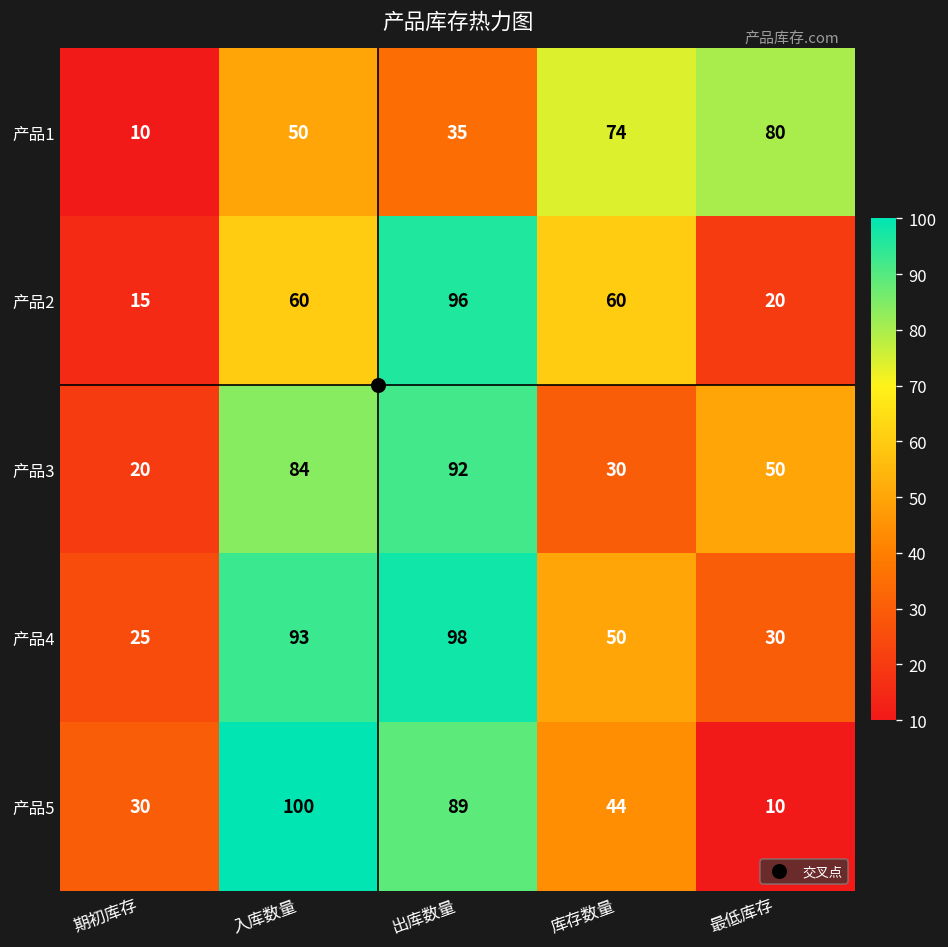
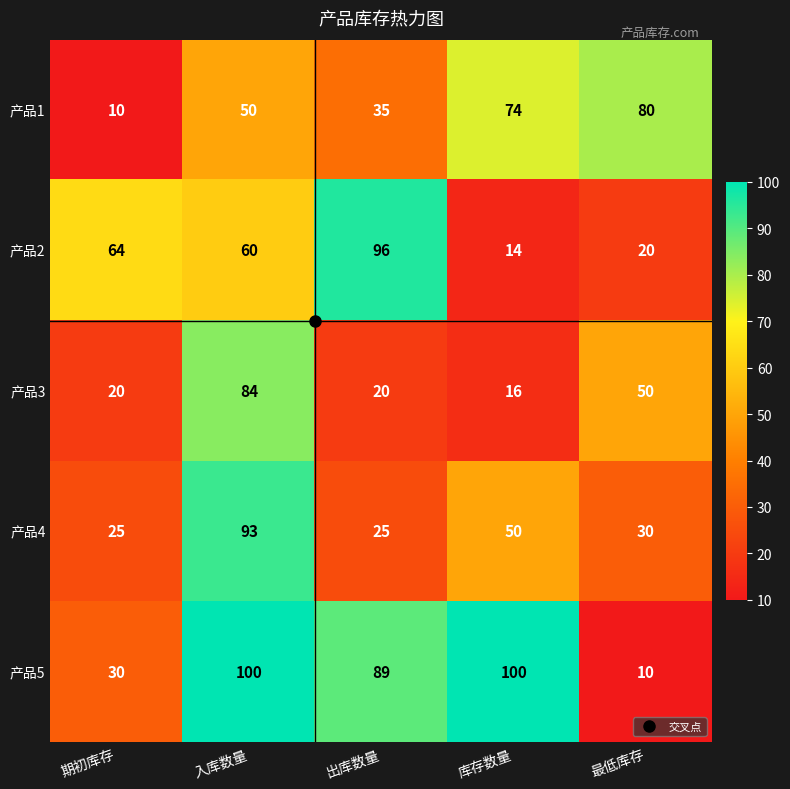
产品2, 期初库存: 15 -> 64
产品2, 库存数量: 60 -> 14
产品3, 出库数量: 92 -> 20
产品3, 库存数量: 30 -> 16
产品4, 出库数量: 98 -> 25
产品5, 库存数量: 44 -> 100
